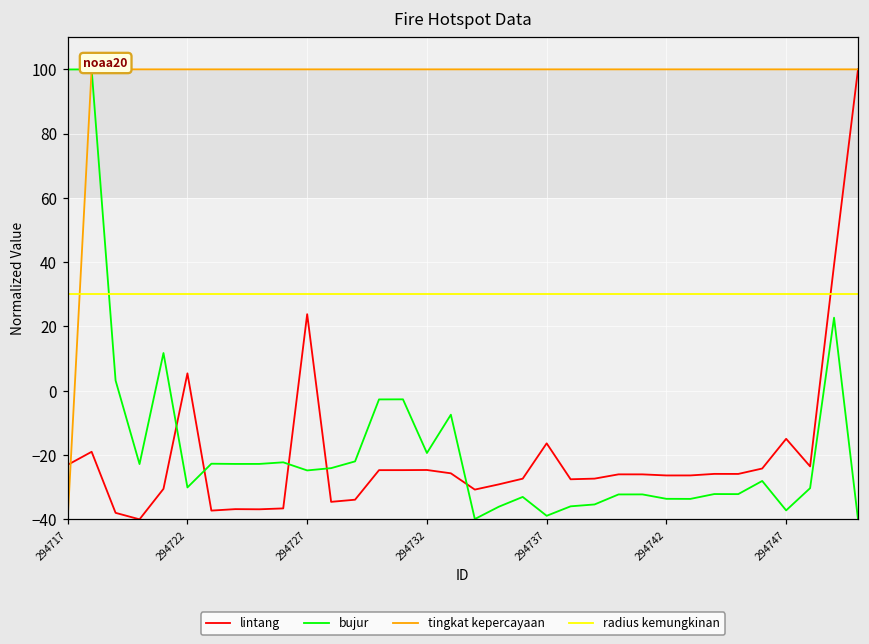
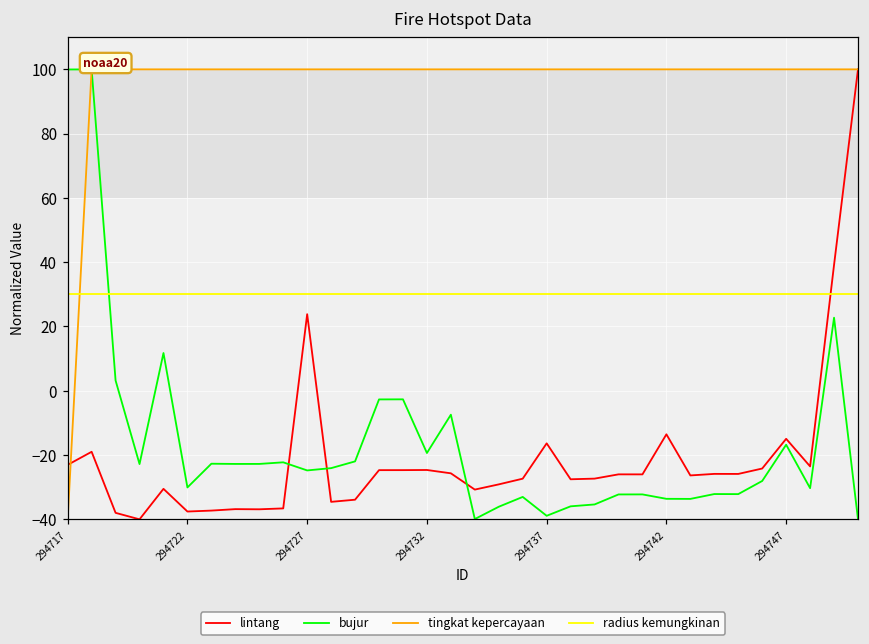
lintang, 294722: 5 -> -38
lintang, 294742: -26 -> -14
bujur, 294747: -37 -> -17
